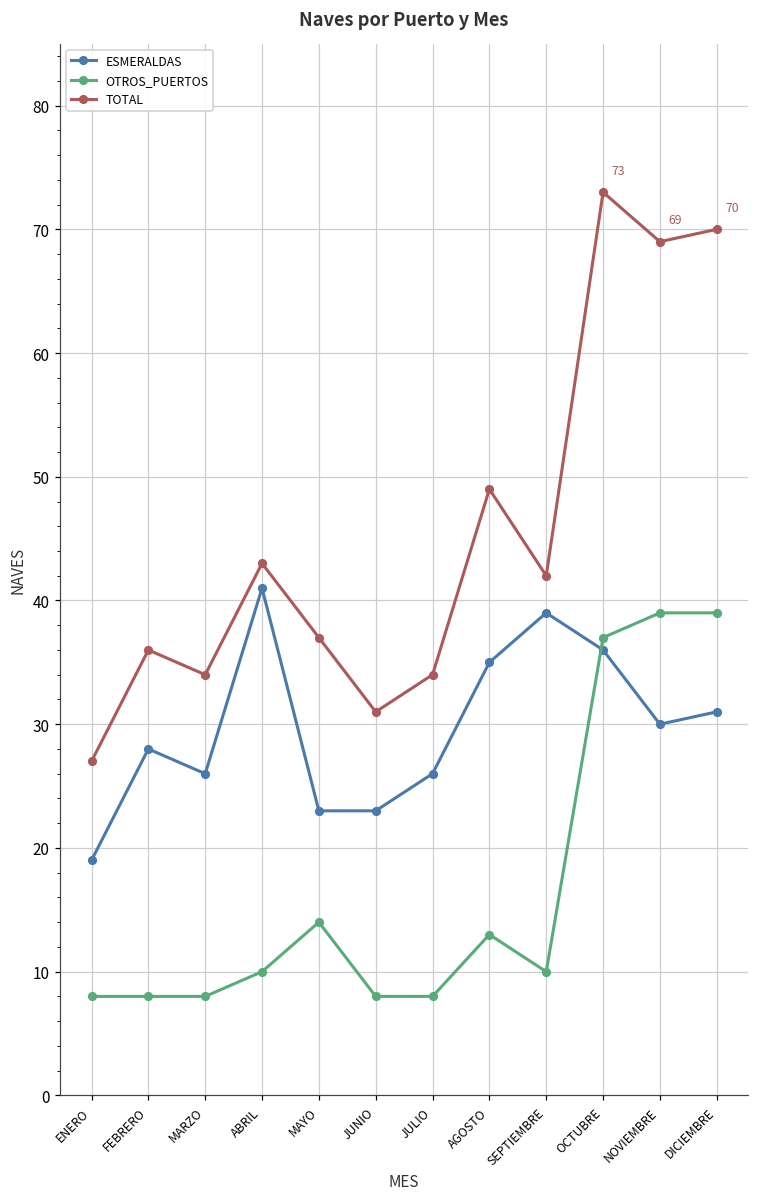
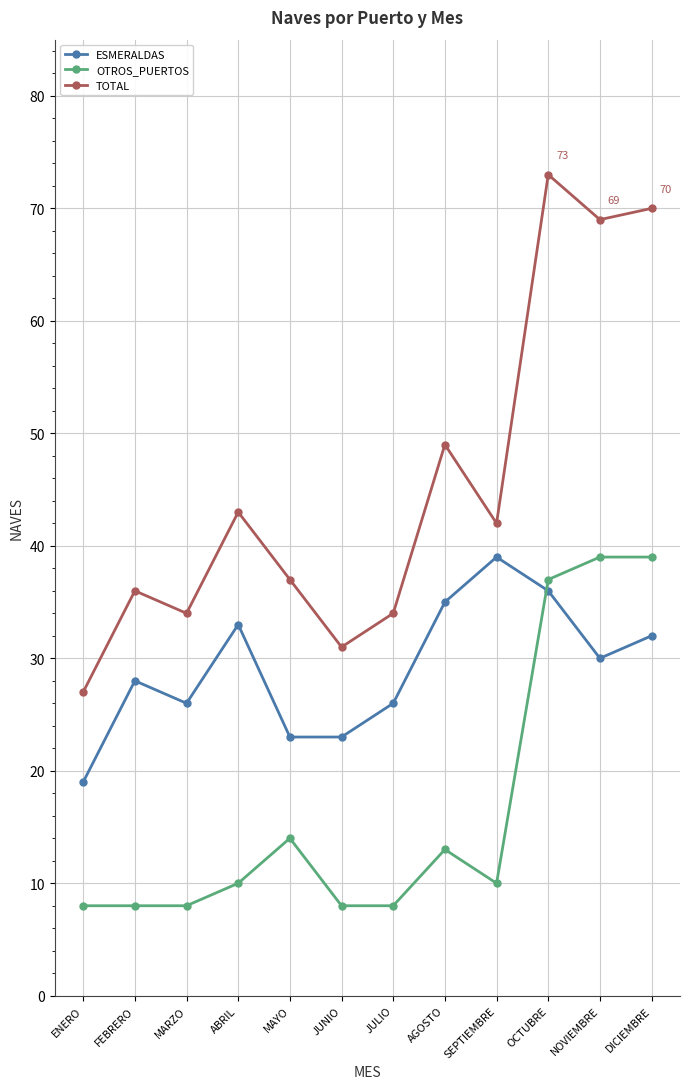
ESMERALDAS, ABRIL: 41 -> 33
ESMERALDAS, DICIEMBRE: 31 -> 32
